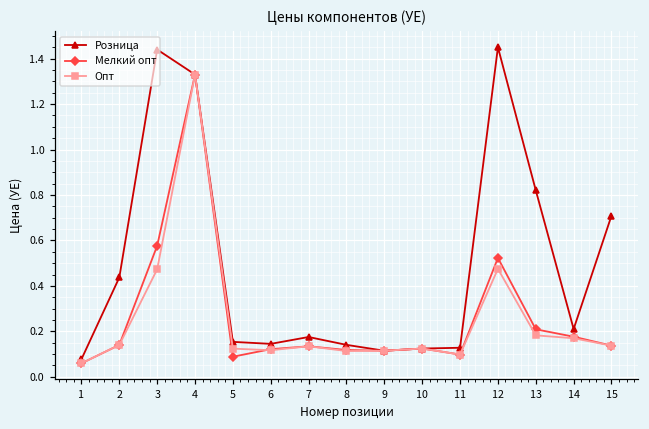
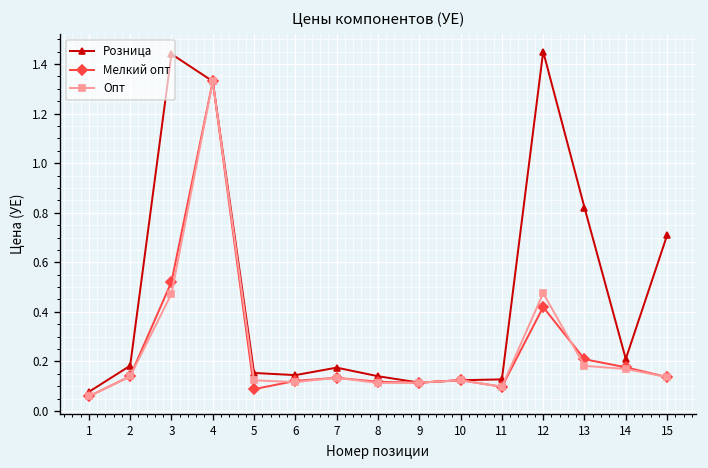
Розница, 2: 0.44 -> 0.18
Мелкий опт, 3: 0.58 -> 0.52
Мелкий опт, 12: 0.52 -> 0.42
